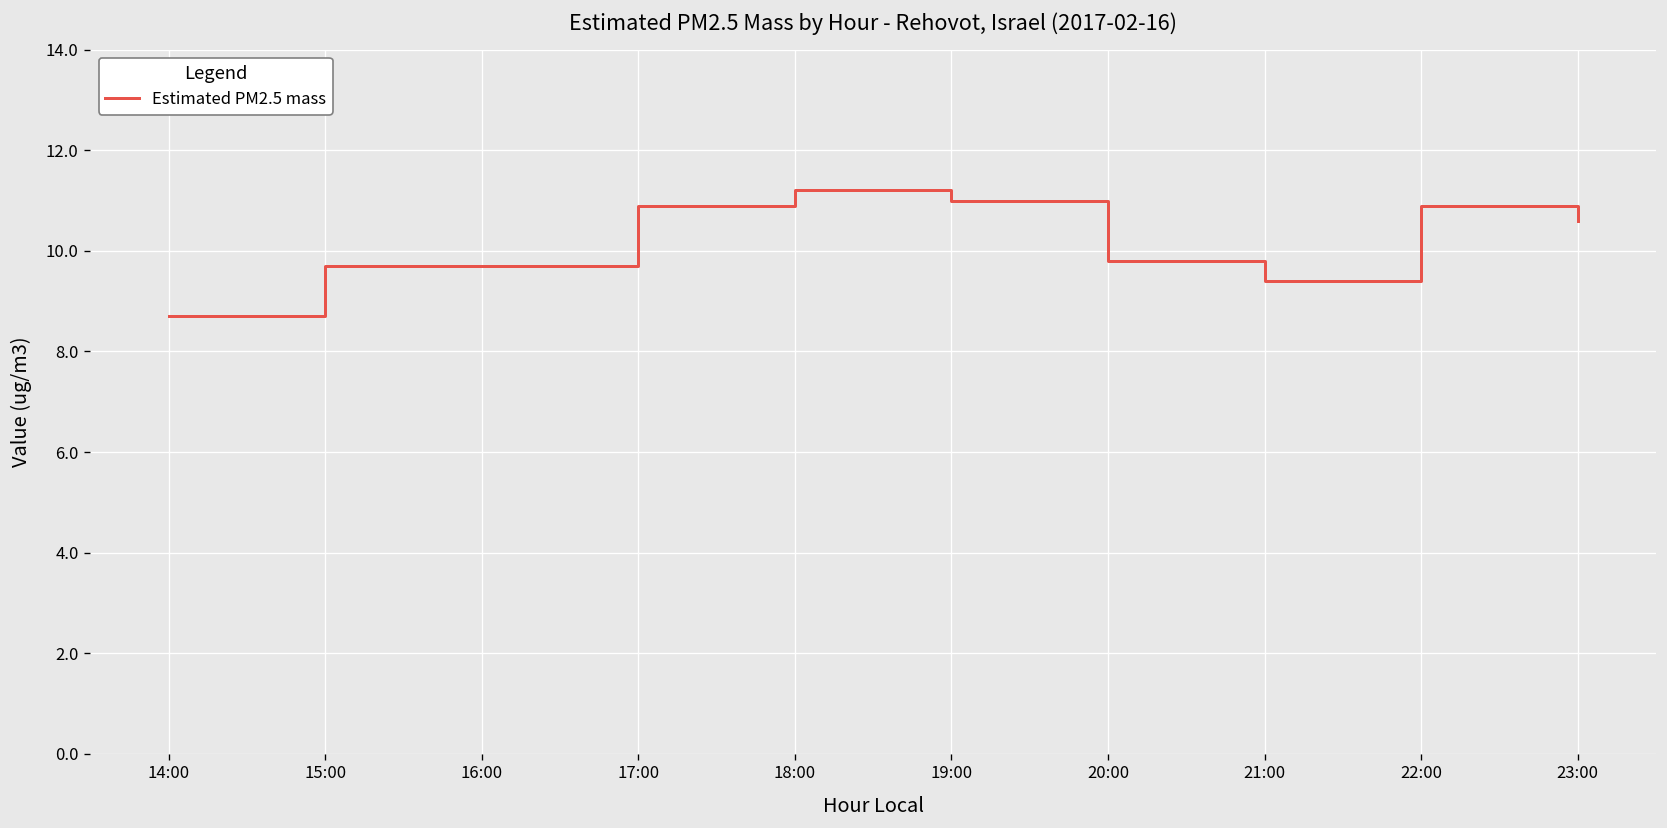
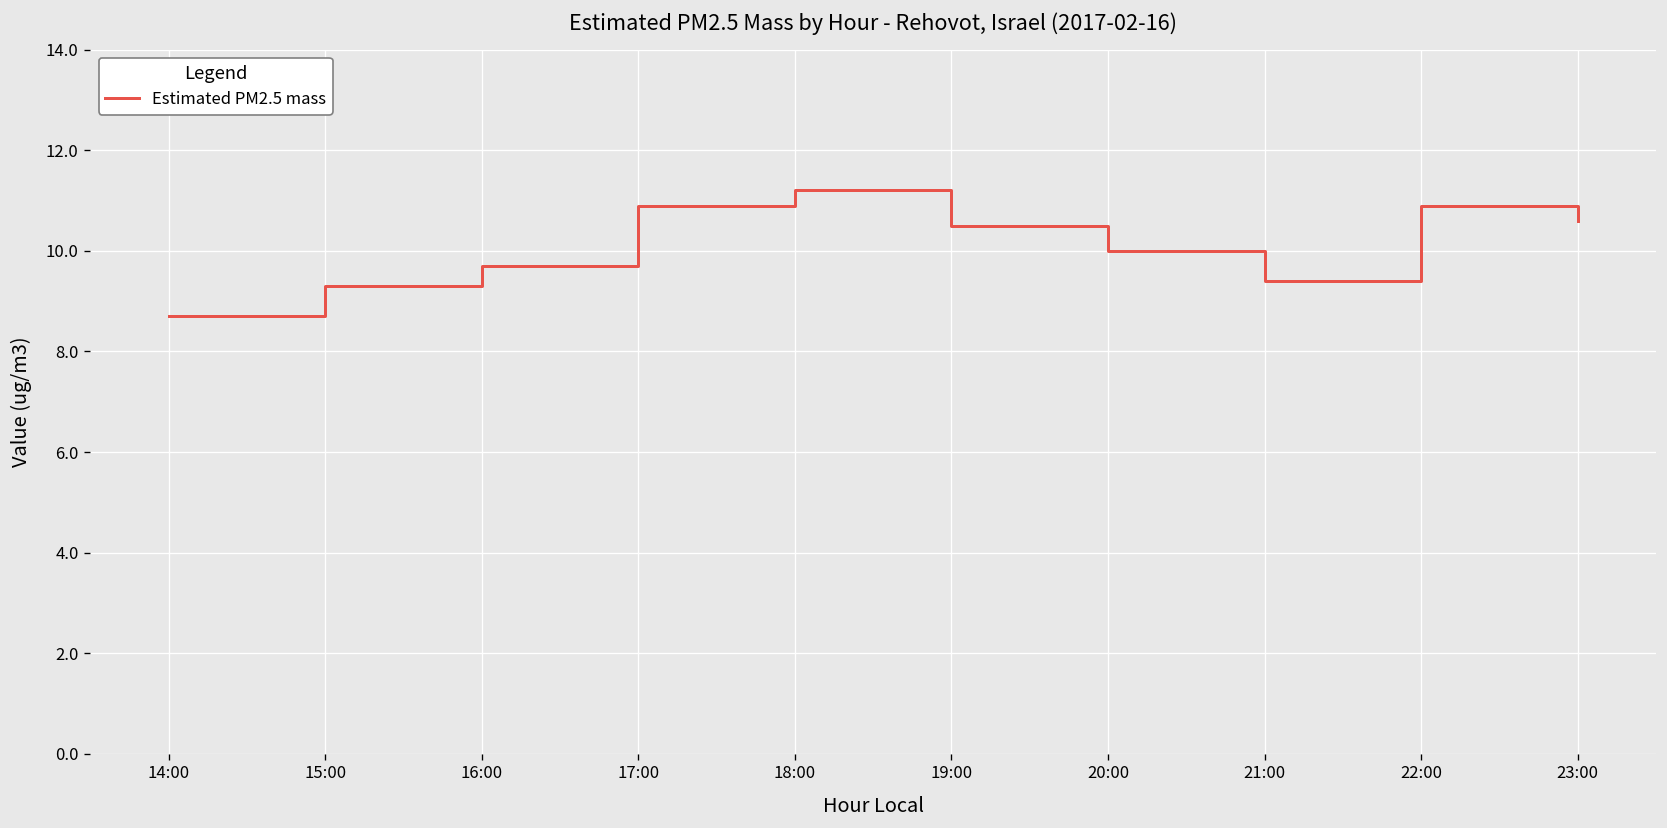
15:00: 9.7 -> 9.3
19:00: 11.0 -> 10.5
20:00: 9.8 -> 10.0
